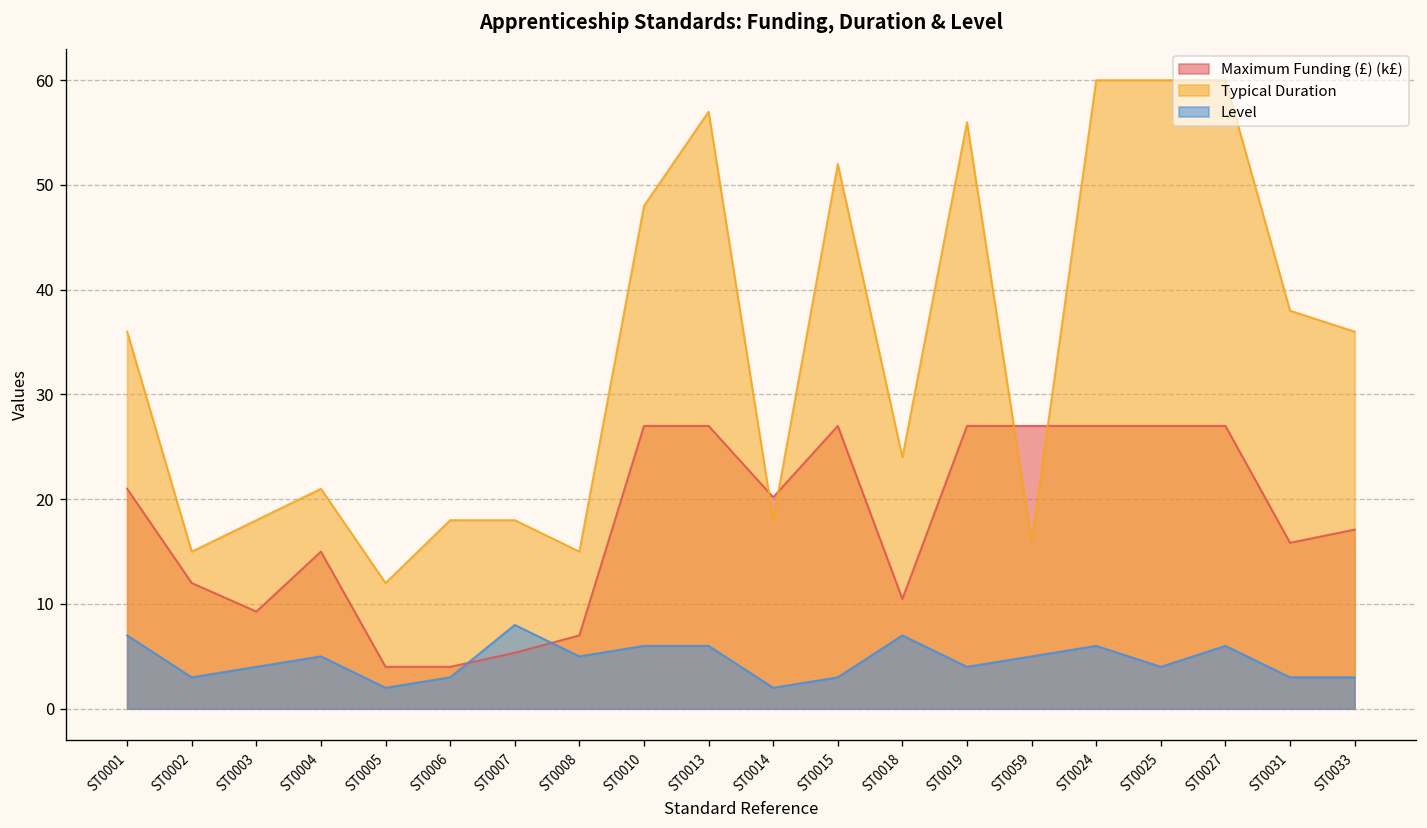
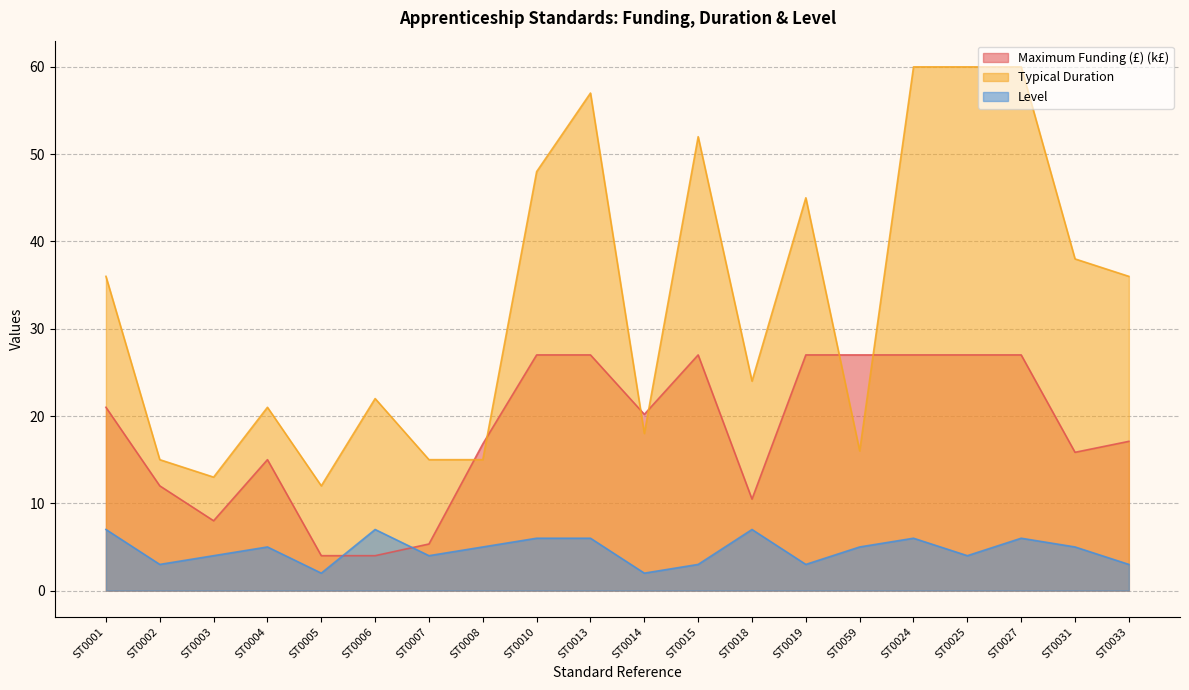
Maximum Funding (£) (k£), ST0003: 9 -> 8
Typical Duration, ST0003: 18 -> 13
Typical Duration, ST0006: 18 -> 22
Level, ST0006: 3 -> 7
Typical Duration, ST0007: 18 -> 15
Level, ST0007: 8 -> 4
Maximum Funding (£) (k£), ST0008: 7 -> 17
Typical Duration, ST0019: 56 -> 45
Level, ST0019: 4 -> 3
Level, ST0031: 3 -> 5
